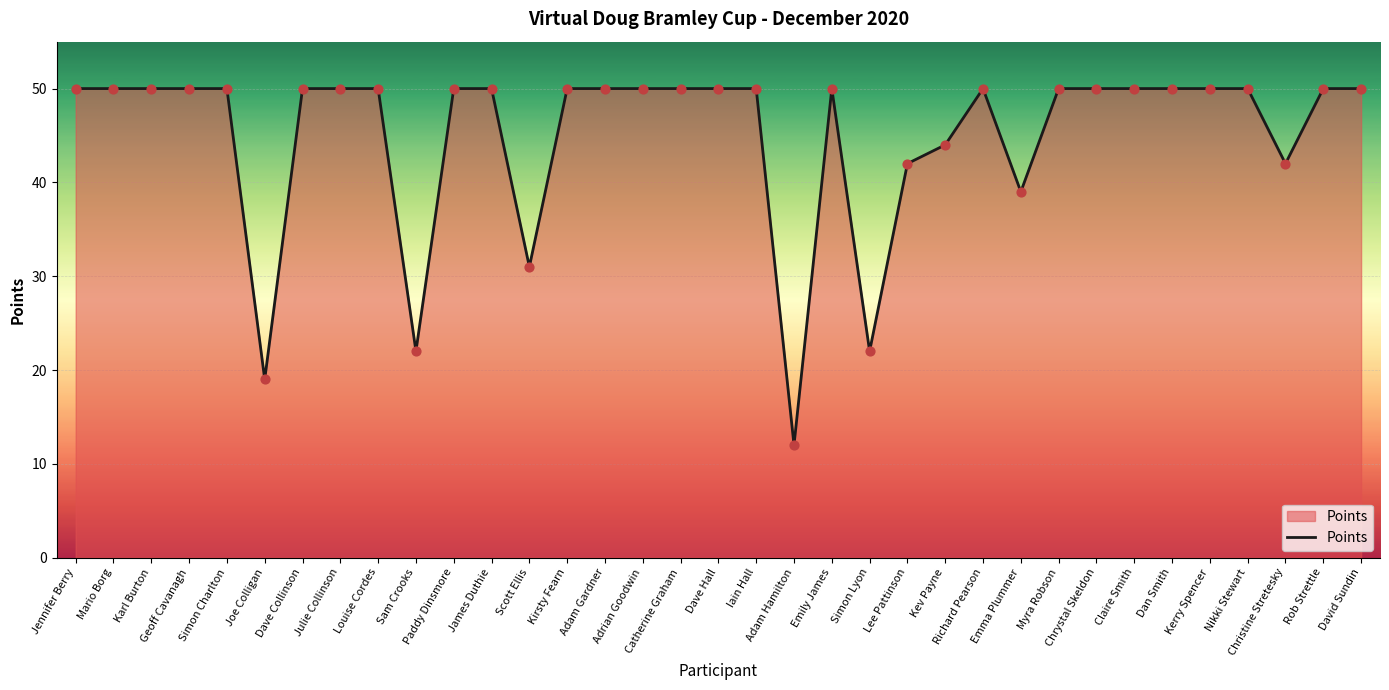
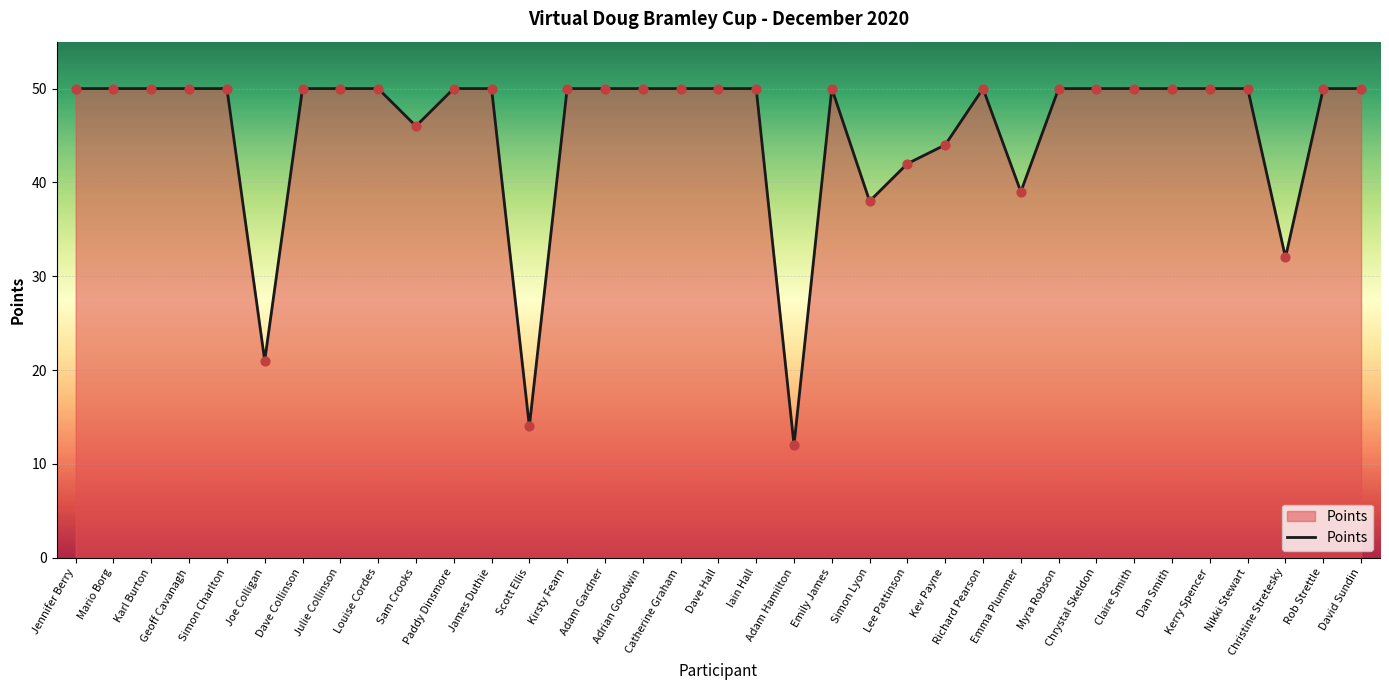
Joe Colligan: 19 -> 21
Sam Crooks: 22 -> 46
Scott Ellis: 31 -> 14
Simon Lyon: 22 -> 38
Christine Stretesky: 42 -> 32
